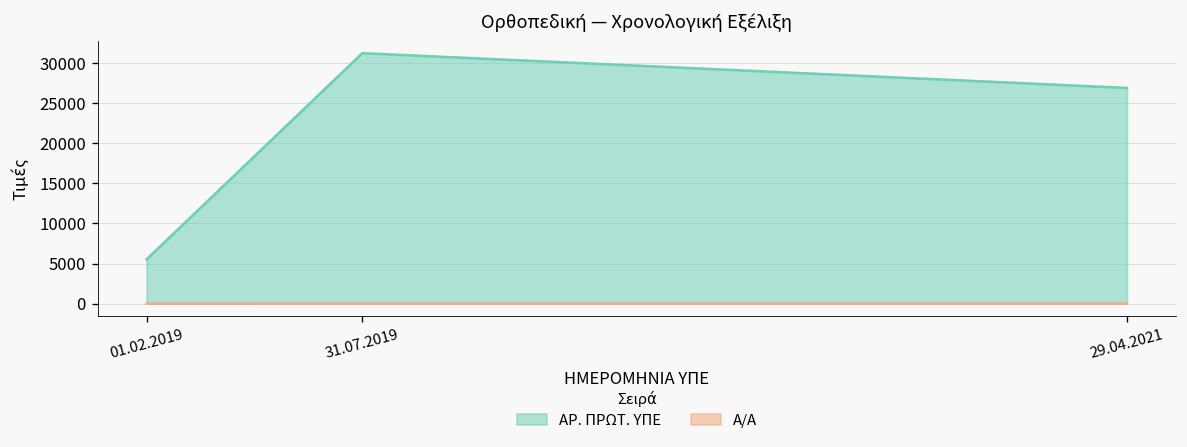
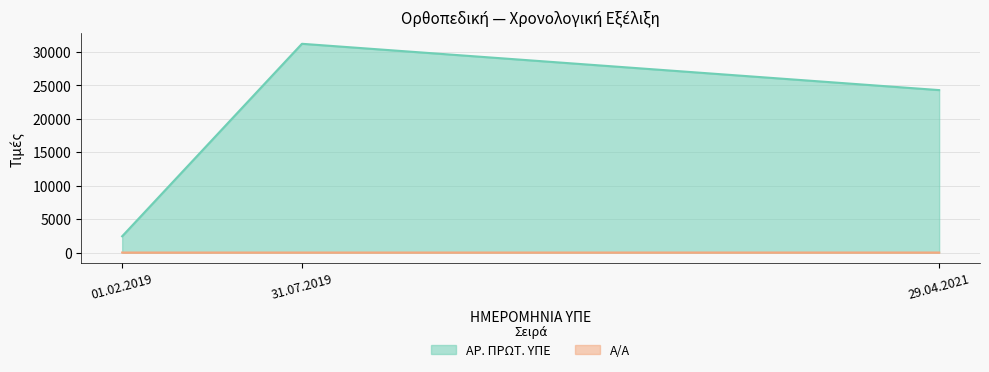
ΑΡ. ΠΡΩΤ. ΥΠΕ, 01.02.2019: 6000 -> 2000
ΑΡ. ΠΡΩΤ. ΥΠΕ, 29.04.2021: 27000 -> 24000
